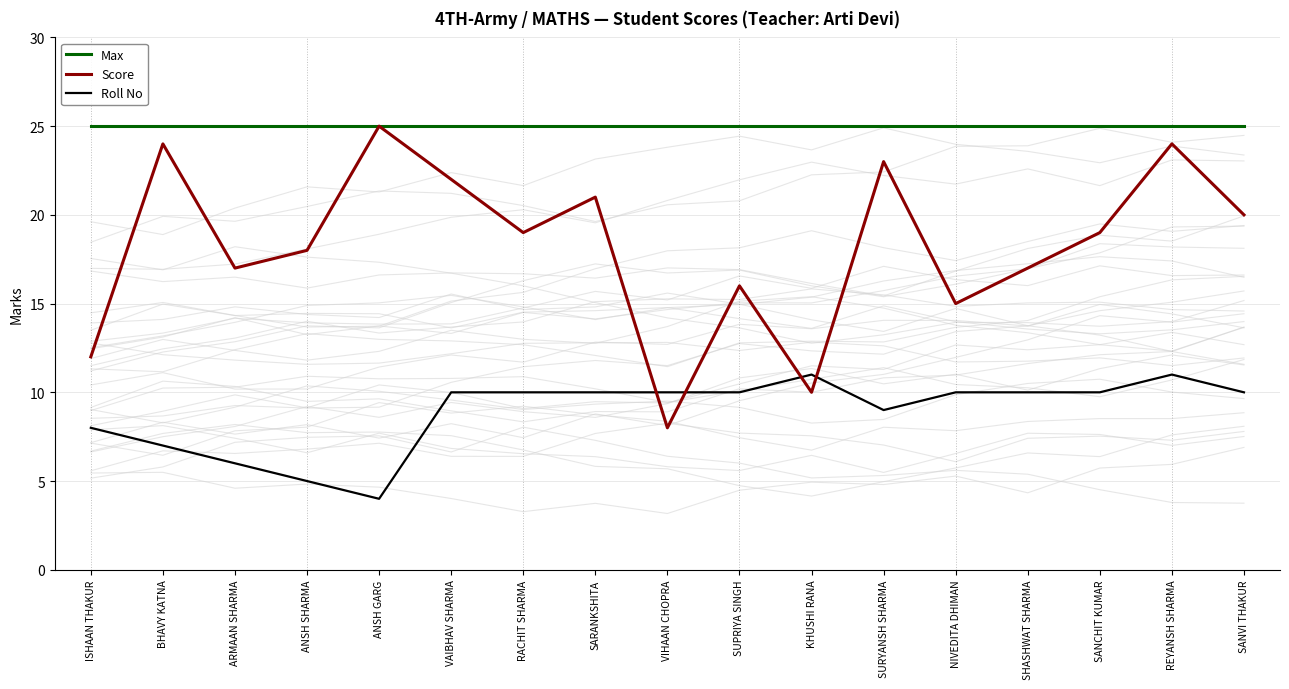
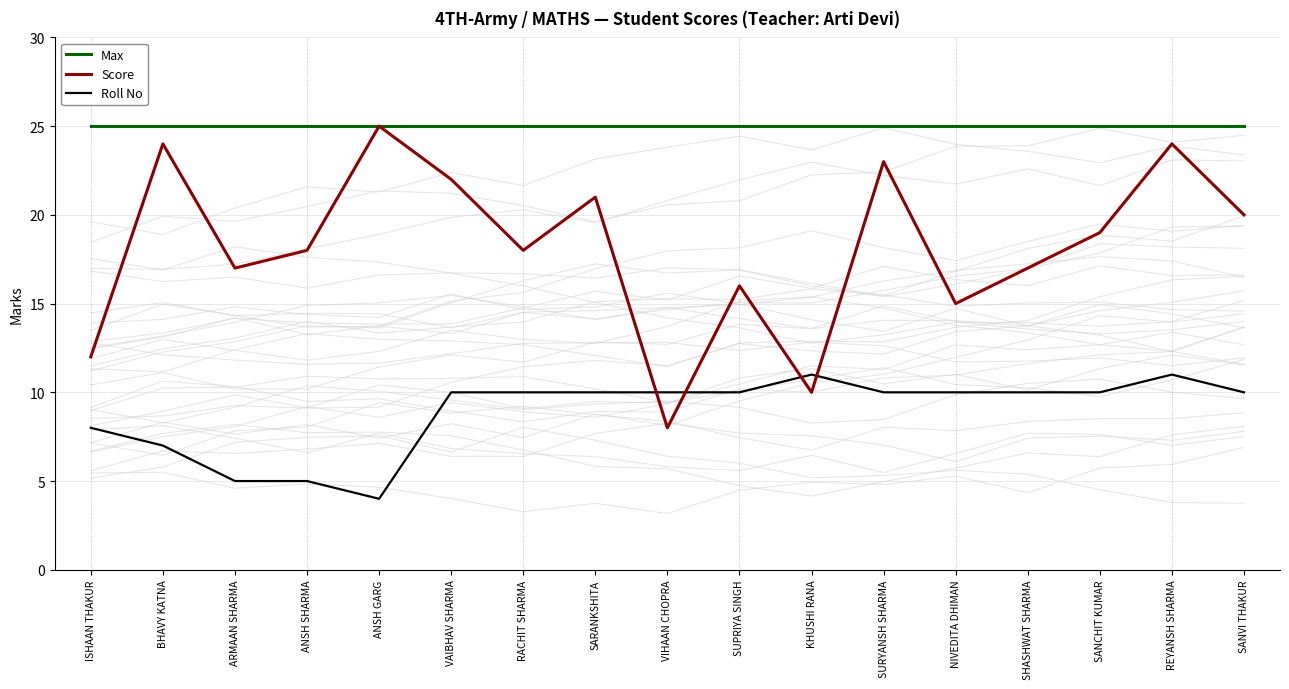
Roll No, ARMAAN SHARMA: 6 -> 5
Score, RACHIT SHARMA: 19 -> 18
Roll No, SURYANSH SHARMA: 9 -> 10
